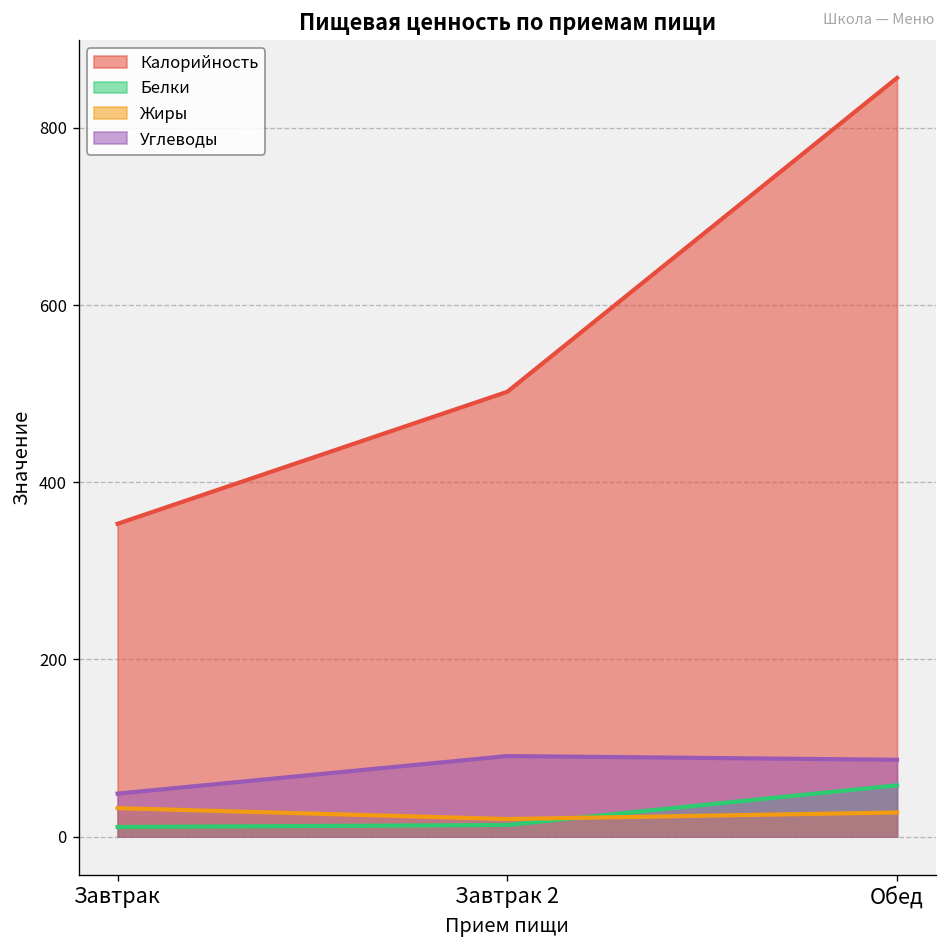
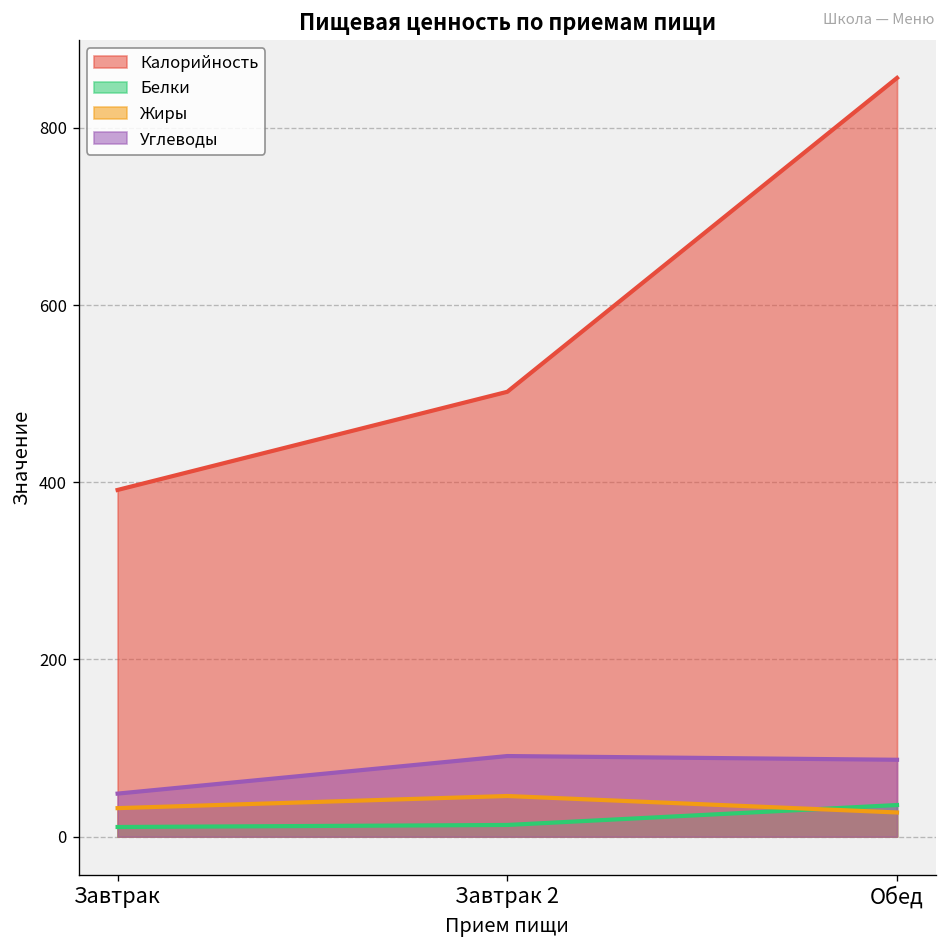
Калорийность, Завтрак: 350 -> 390
Жиры, Завтрак 2: 20 -> 50
Белки, Обед: 60 -> 40
